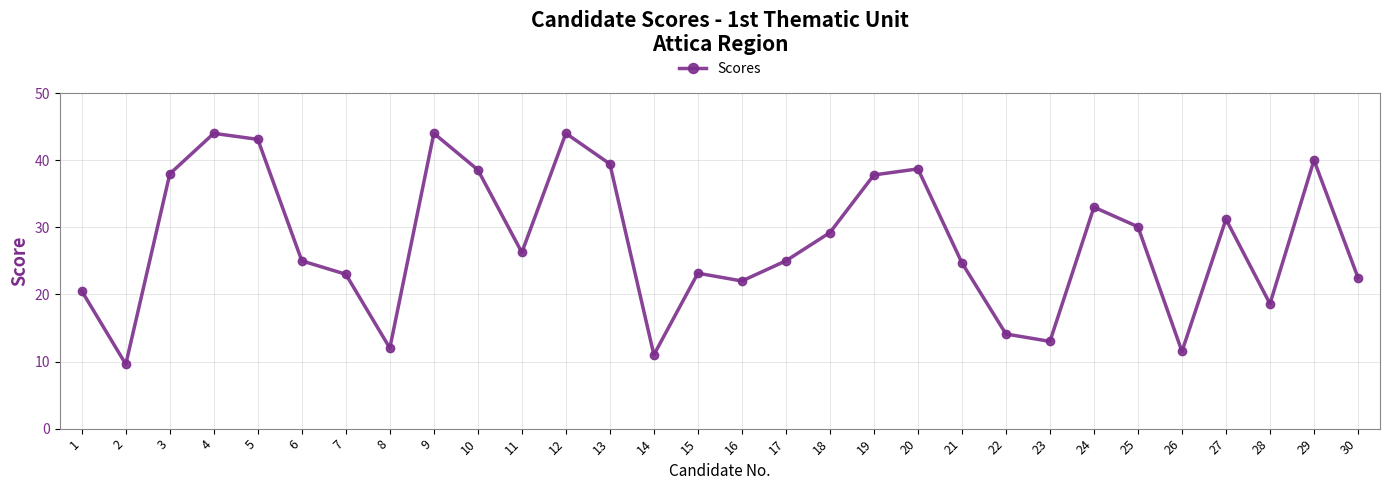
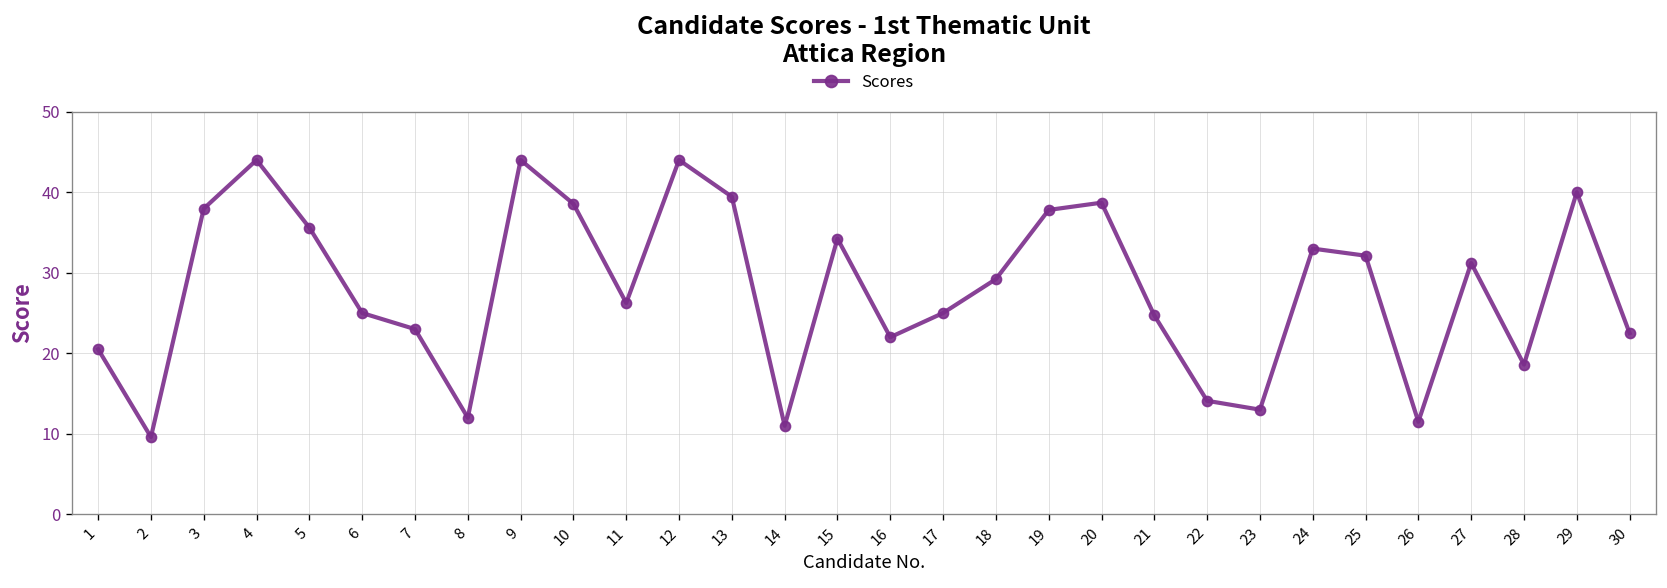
5: 43 -> 36
15: 23 -> 34
25: 30 -> 32
